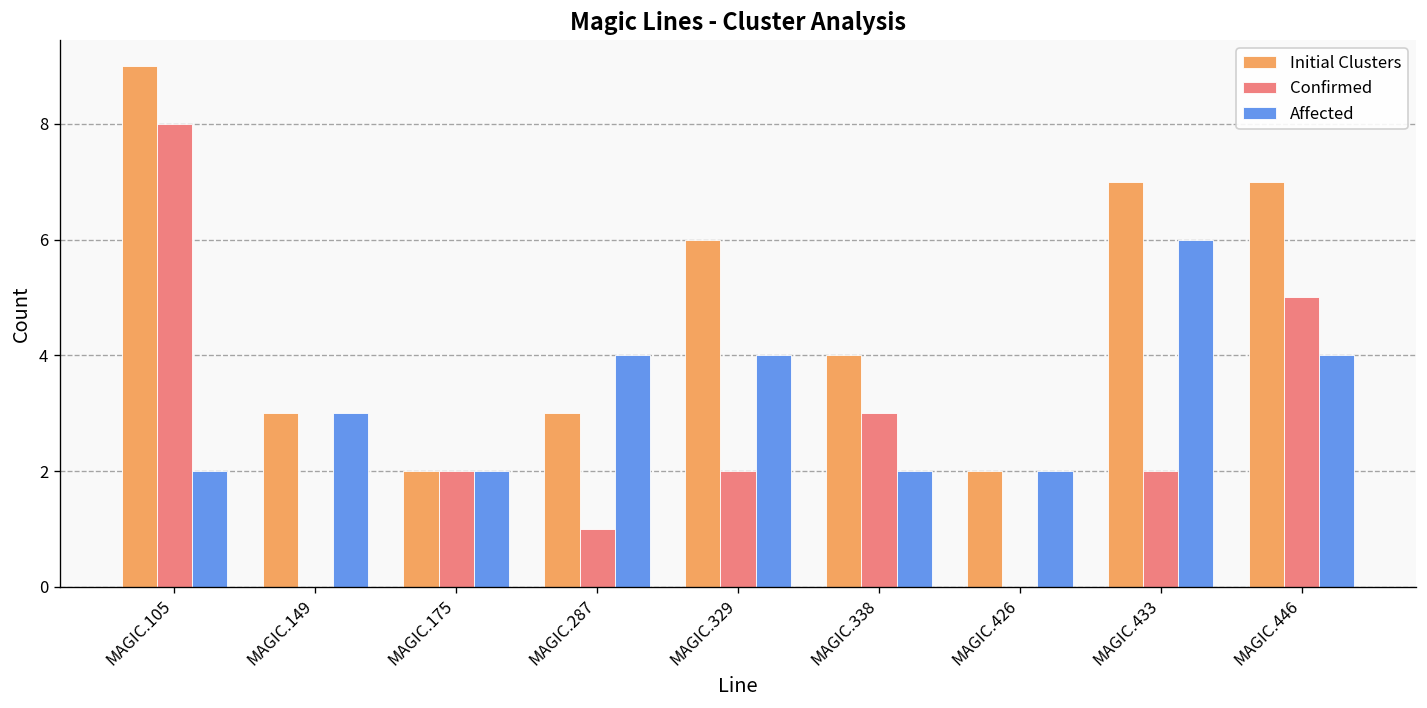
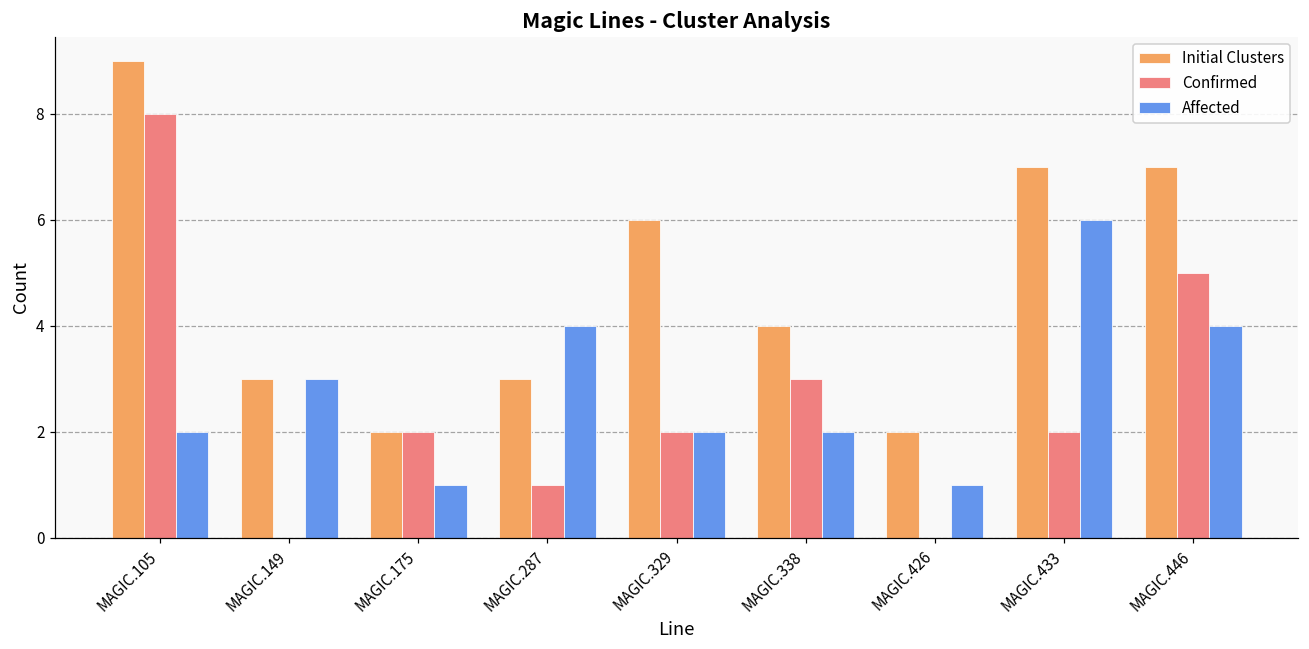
Affected, MAGIC.175: 2 -> 1
Affected, MAGIC.329: 4 -> 2
Affected, MAGIC.426: 2 -> 1
